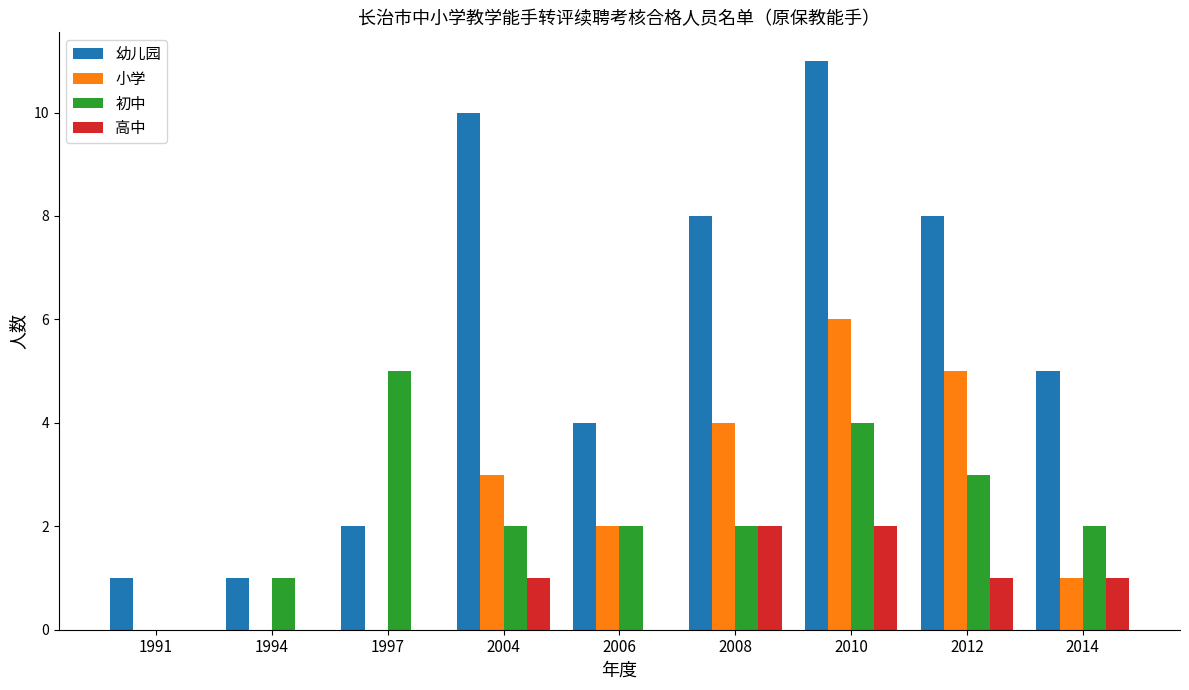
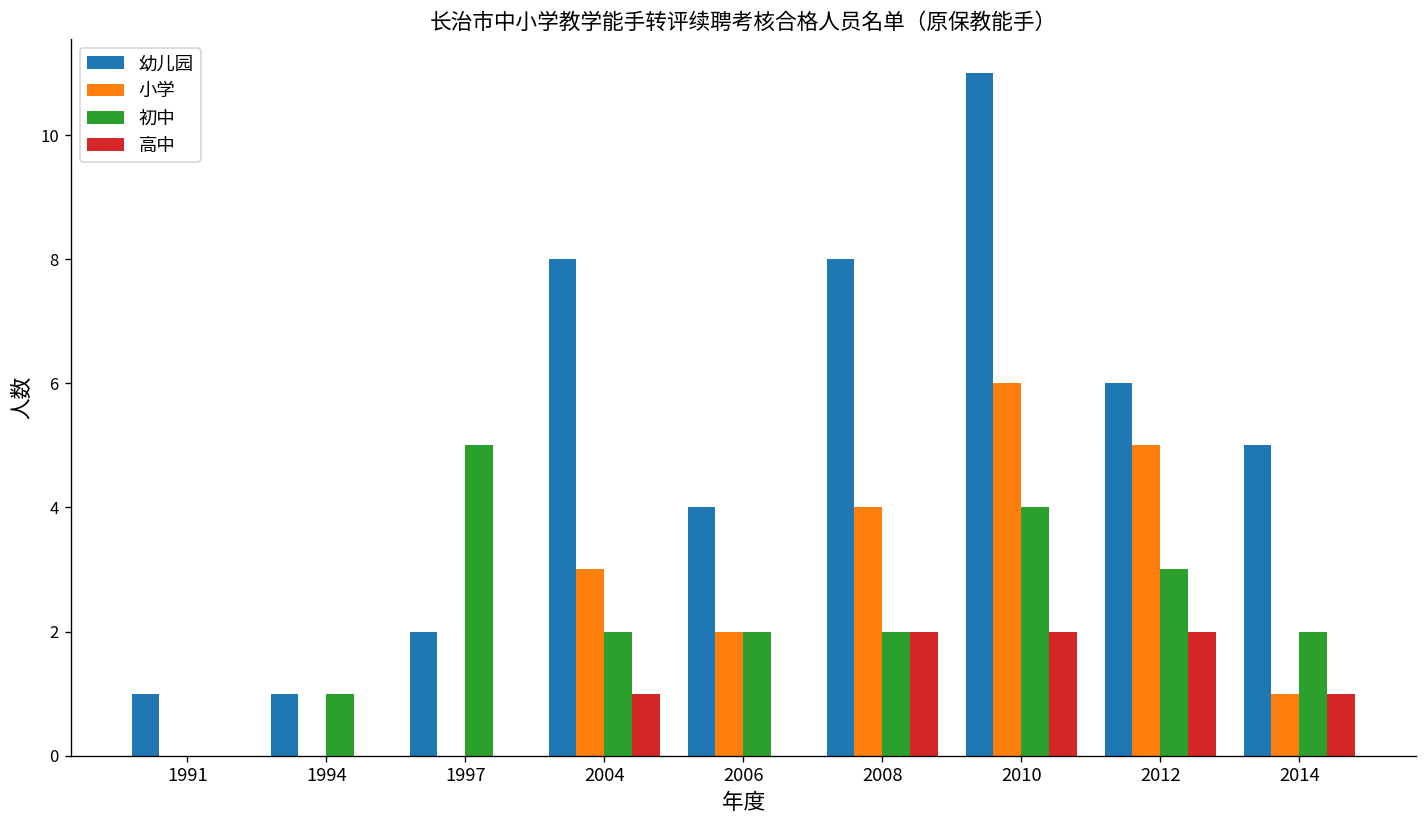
幼儿园, 2004: 10 -> 8
幼儿园, 2012: 8 -> 6
高中, 2012: 1 -> 2
